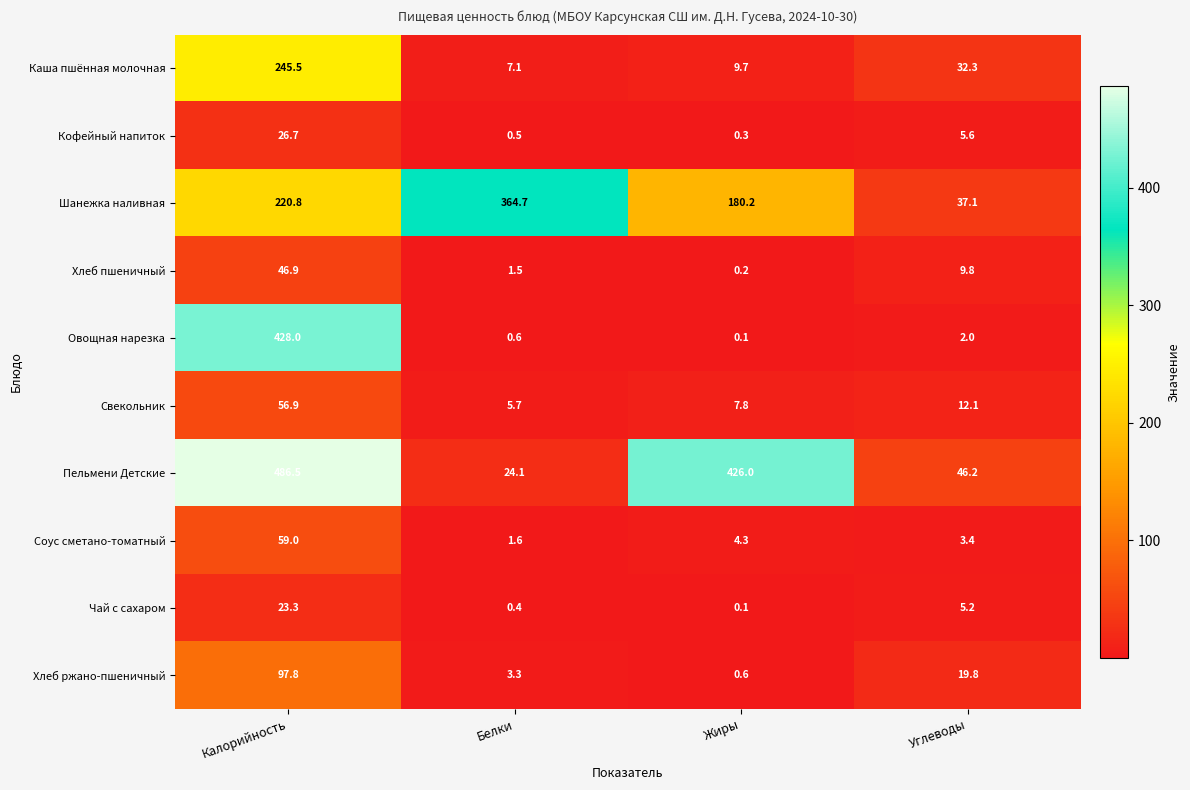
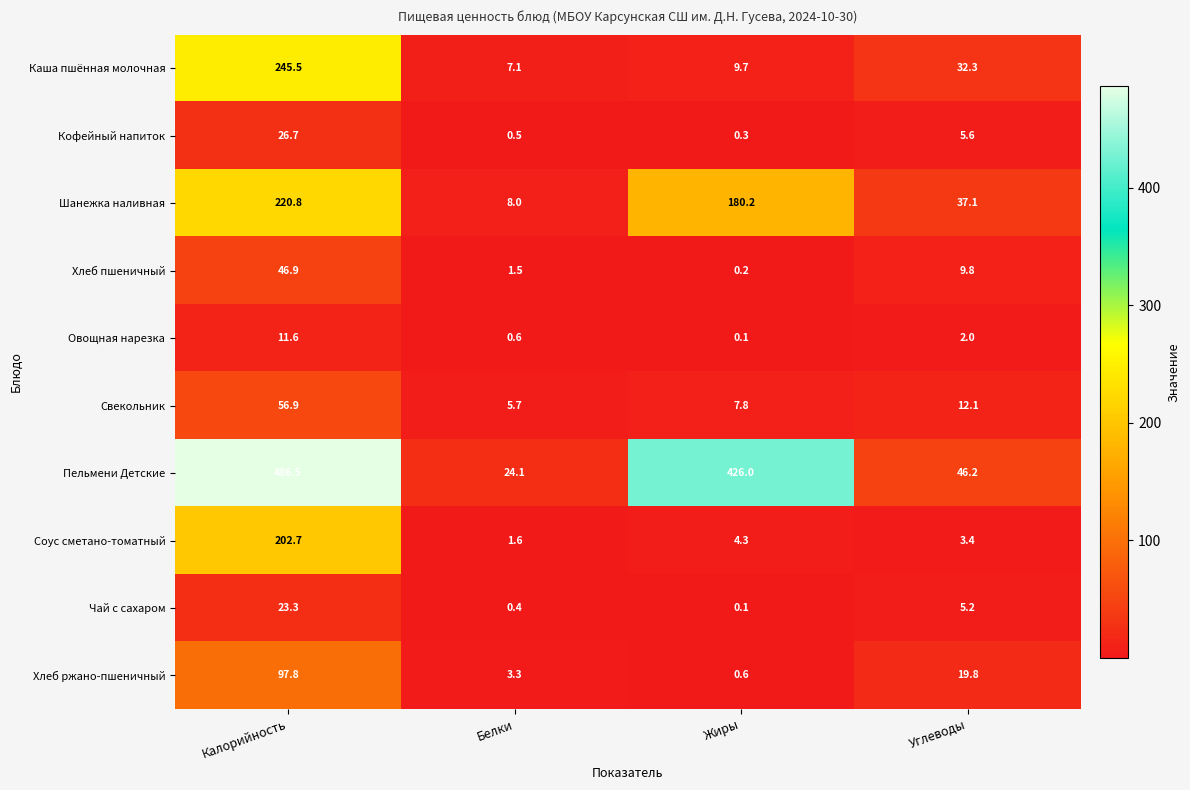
Шанежка наливная, Белки: 364.7 -> 8.0
Овощная нарезка, Калорийность: 428.0 -> 11.6
Соус сметано-томатный, Калорийность: 59.0 -> 202.7
